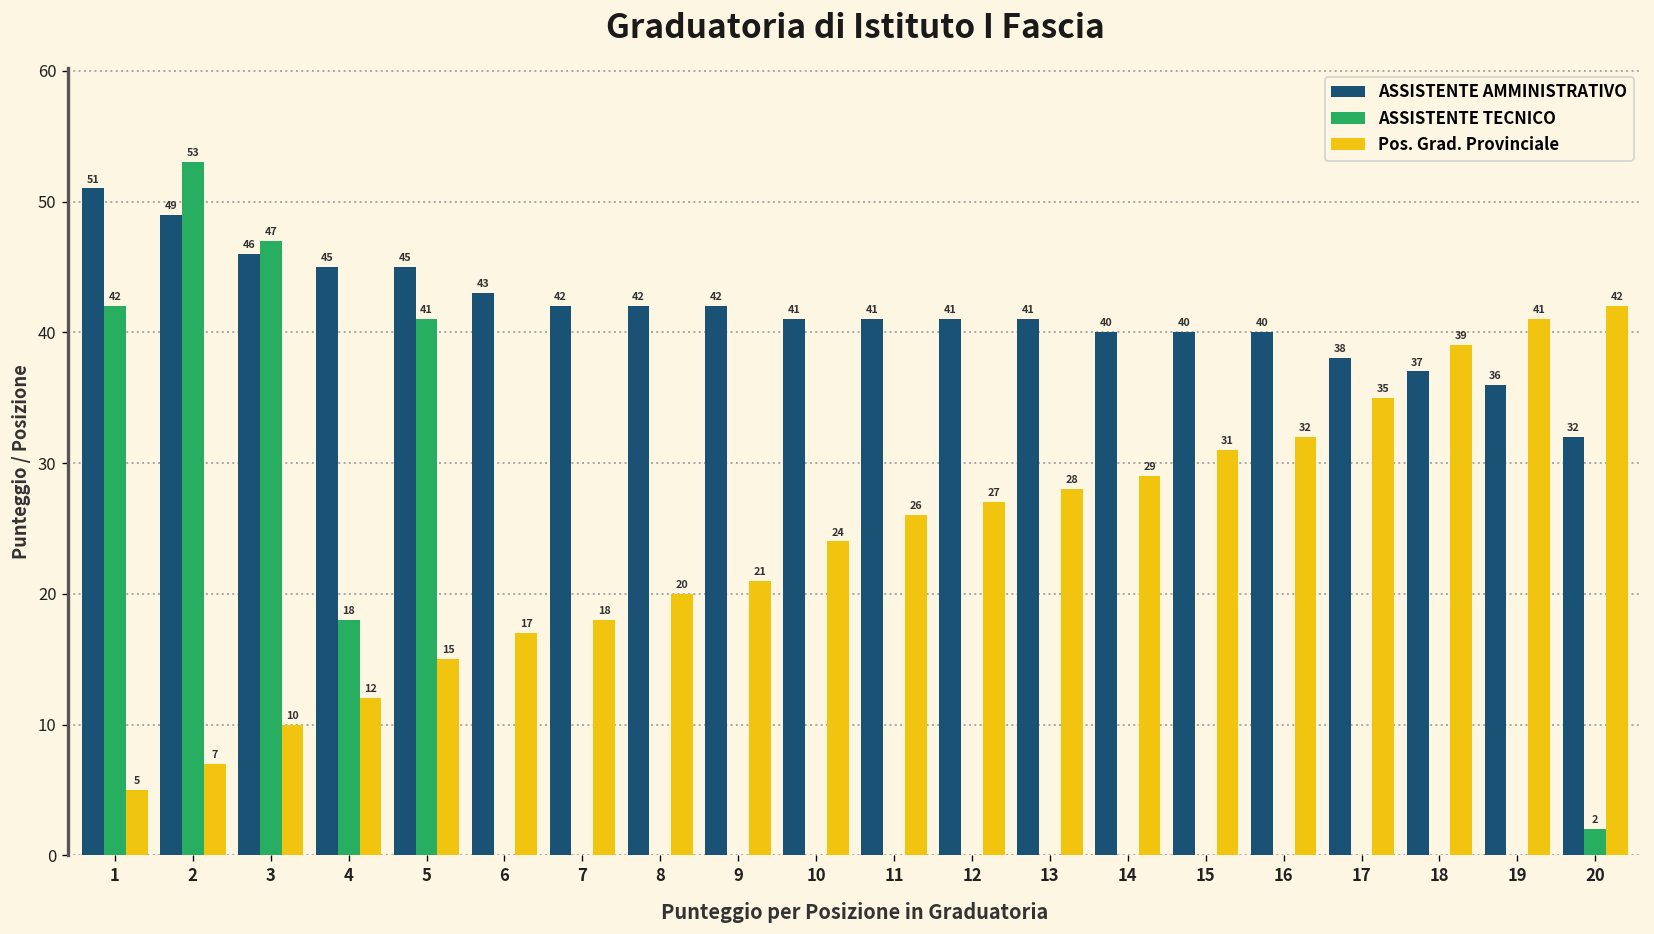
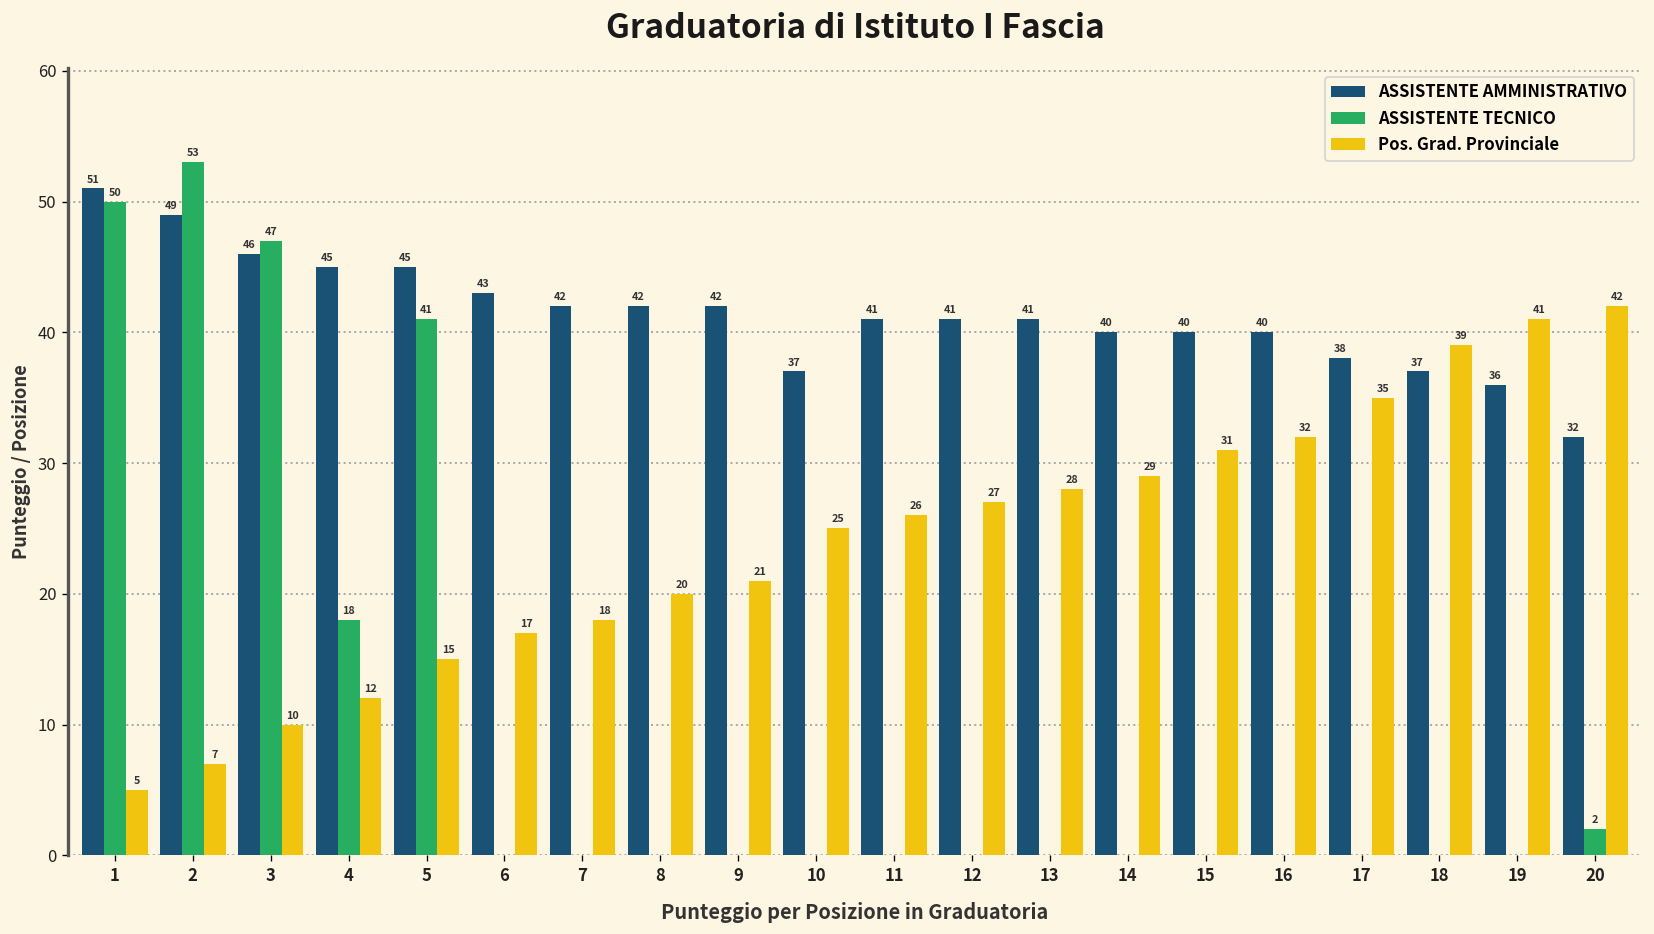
ASSISTENTE TECNICO, 1: 42 -> 50
ASSISTENTE AMMINISTRATIVO, 10: 41 -> 37
Pos. Grad. Provinciale, 10: 24 -> 25
